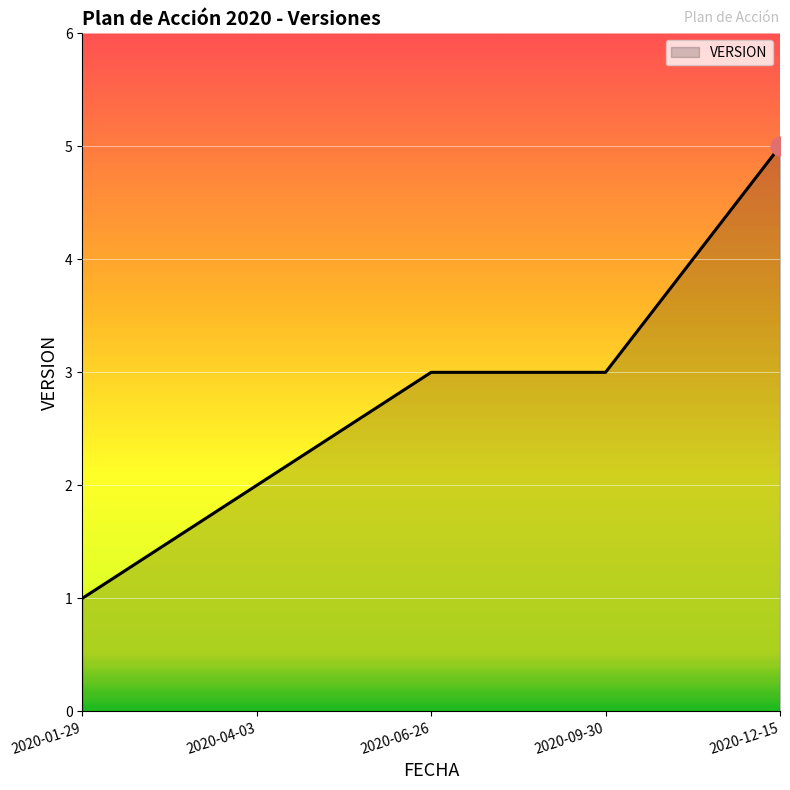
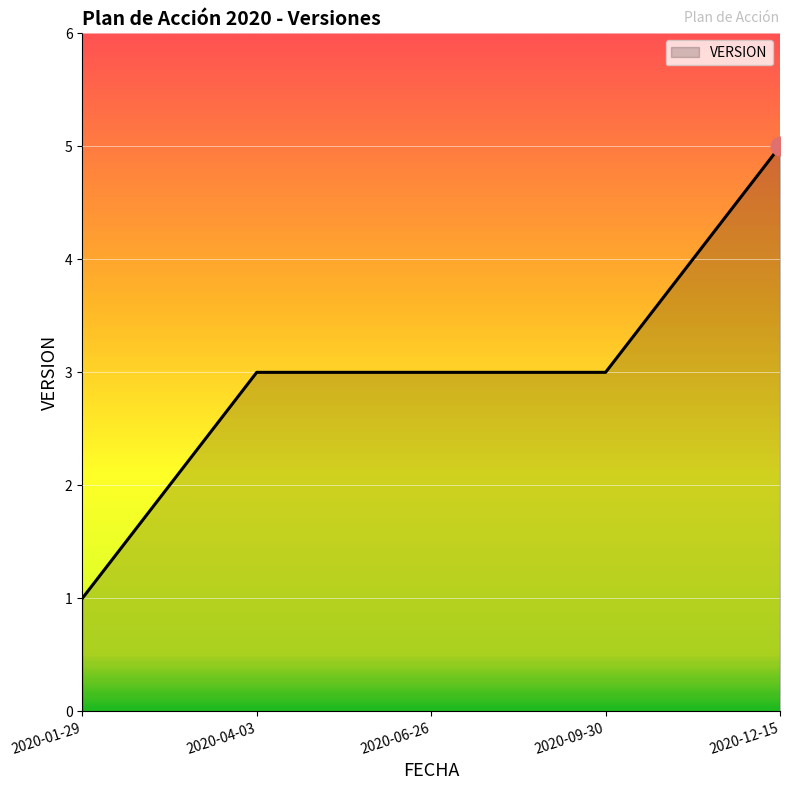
VERSION, 2020-04-03: 2 -> 3
